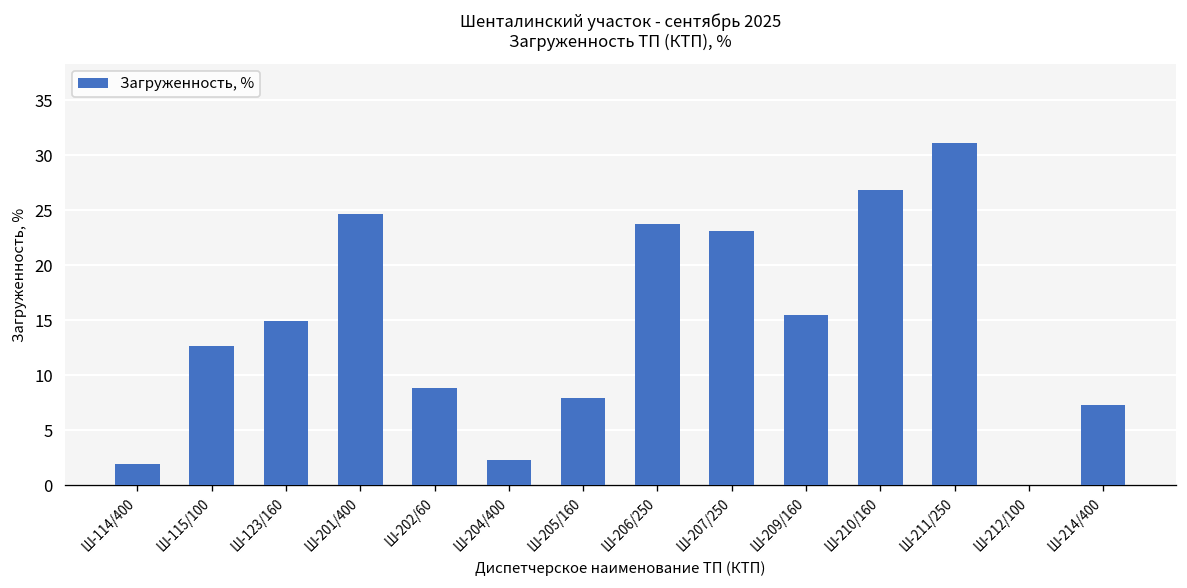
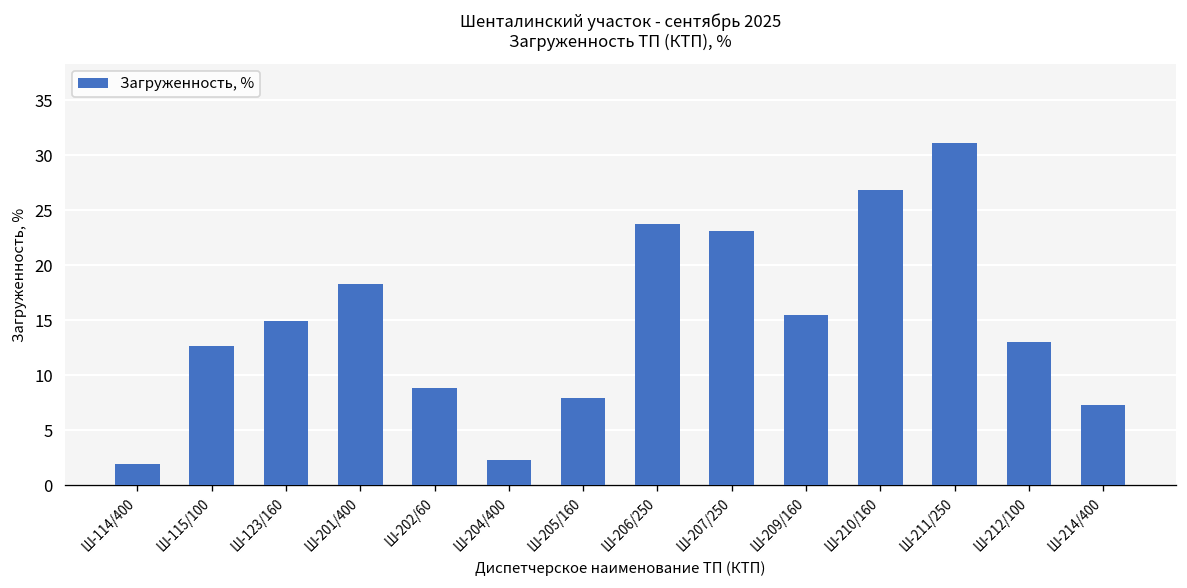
Ш-201/400: 25 -> 18
Ш-212/100: 0 -> 13
